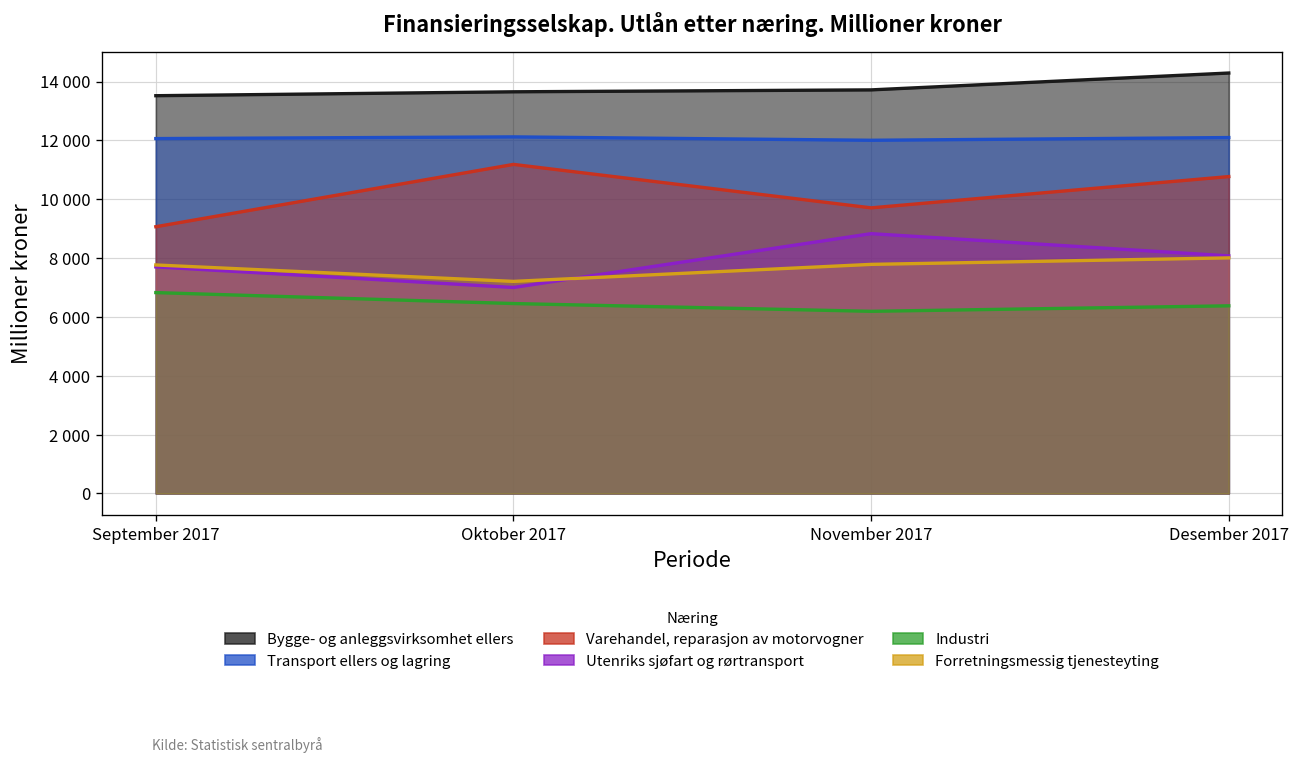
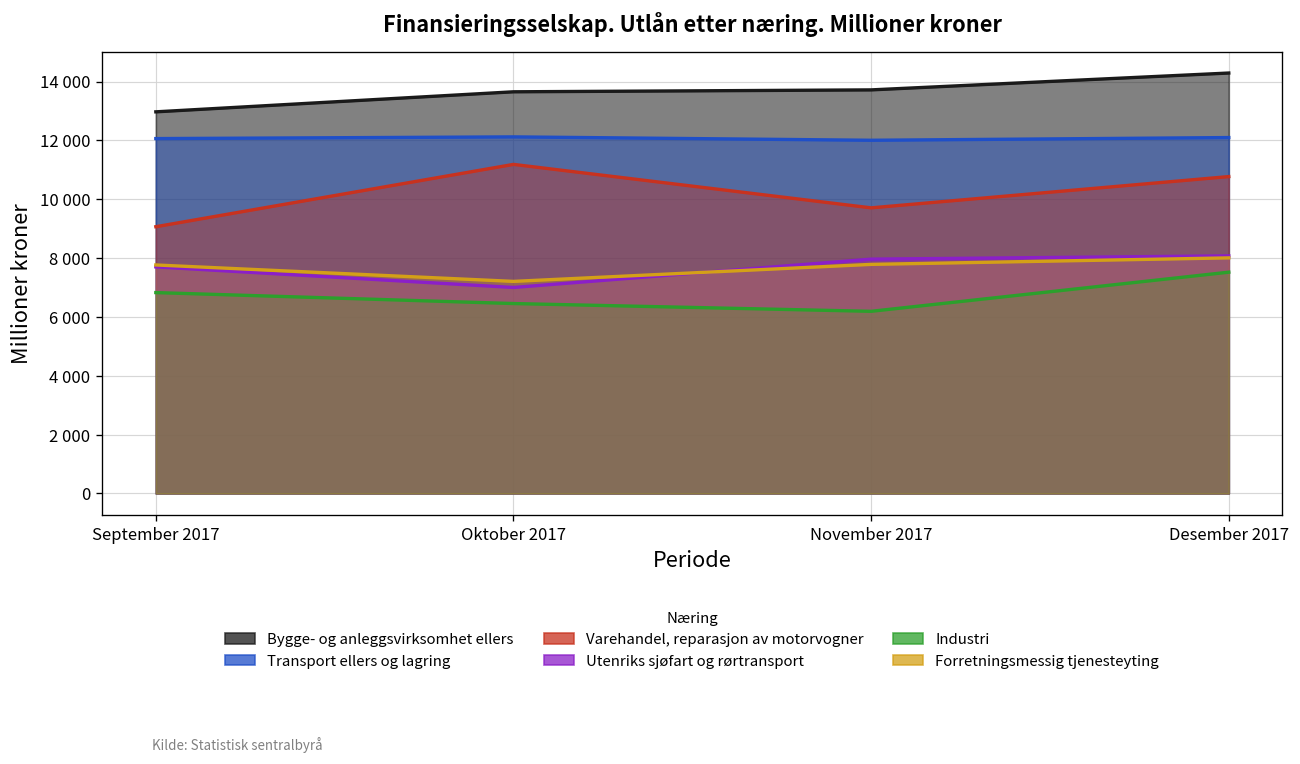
Bygge- og anleggsvirksomhet ellers, September 2017: 13500 -> 13000
Utenriks sjøfart og rørtransport, November 2017: 8800 -> 8000
Industri, Desember 2017: 6400 -> 7500
